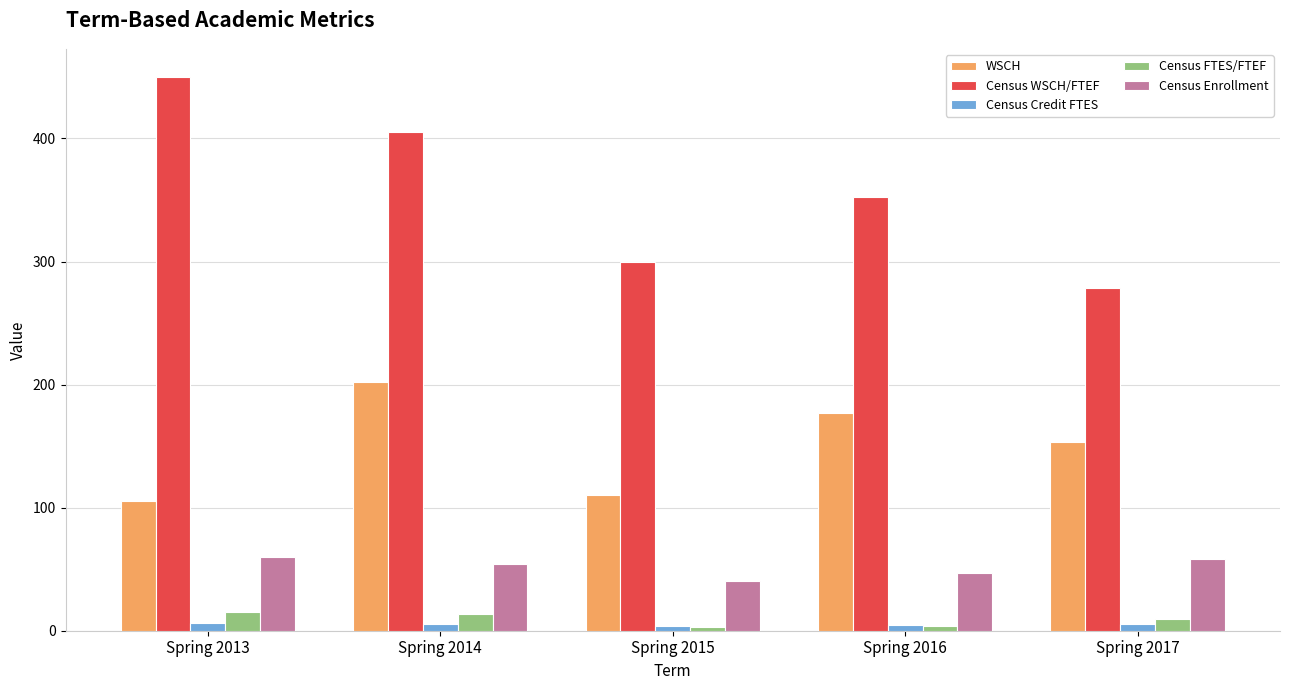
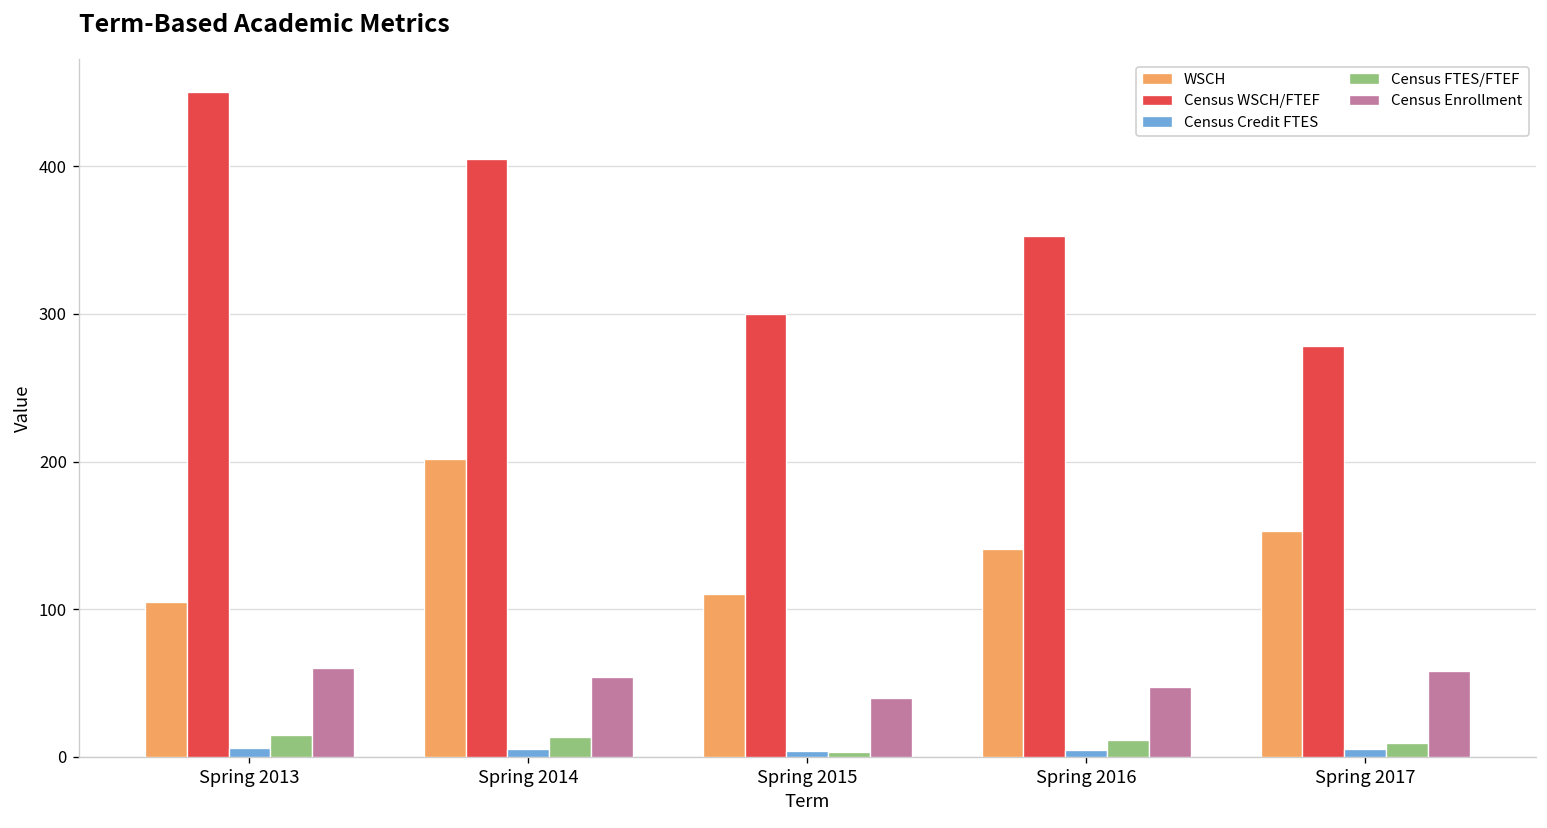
WSCH, Spring 2016: 177 -> 141
Census FTES/FTEF, Spring 2016: 4 -> 12
